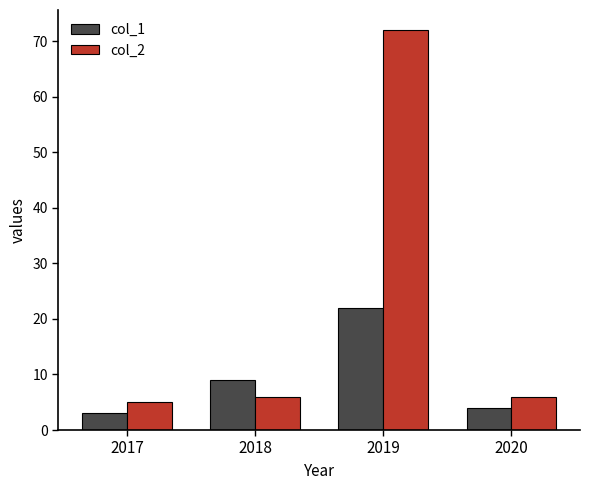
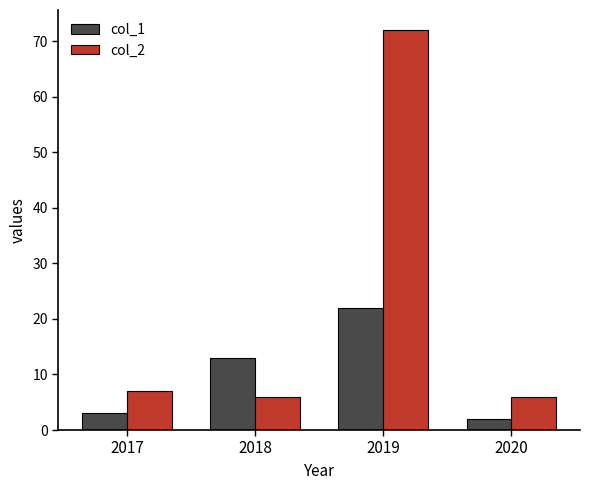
col_2, 2017: 5 -> 7
col_1, 2018: 9 -> 13
col_1, 2020: 4 -> 2
